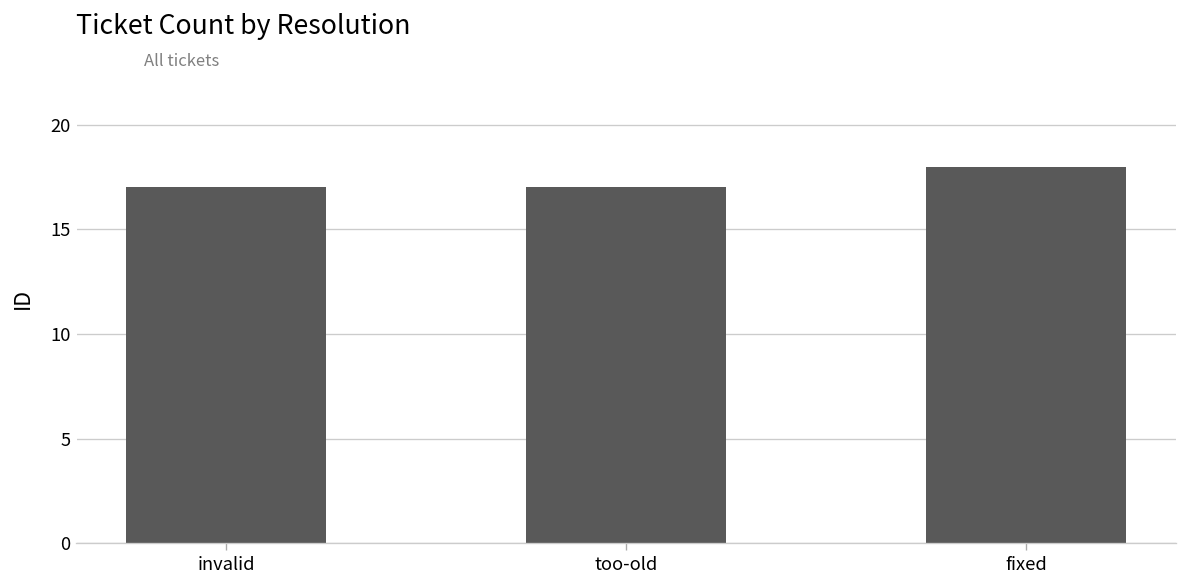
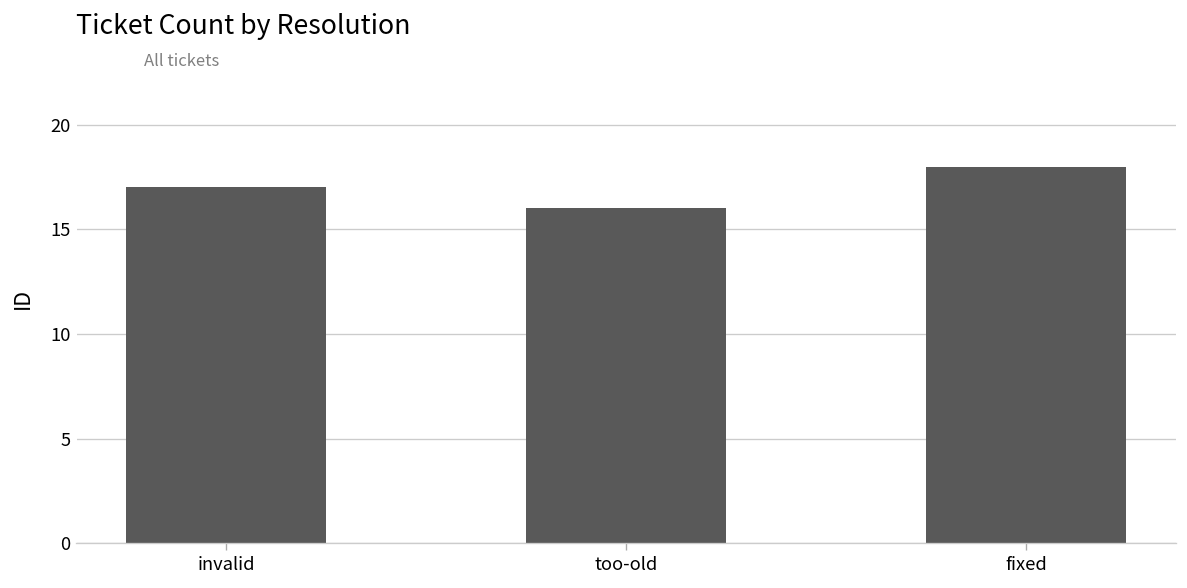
too-old: 17 -> 16
